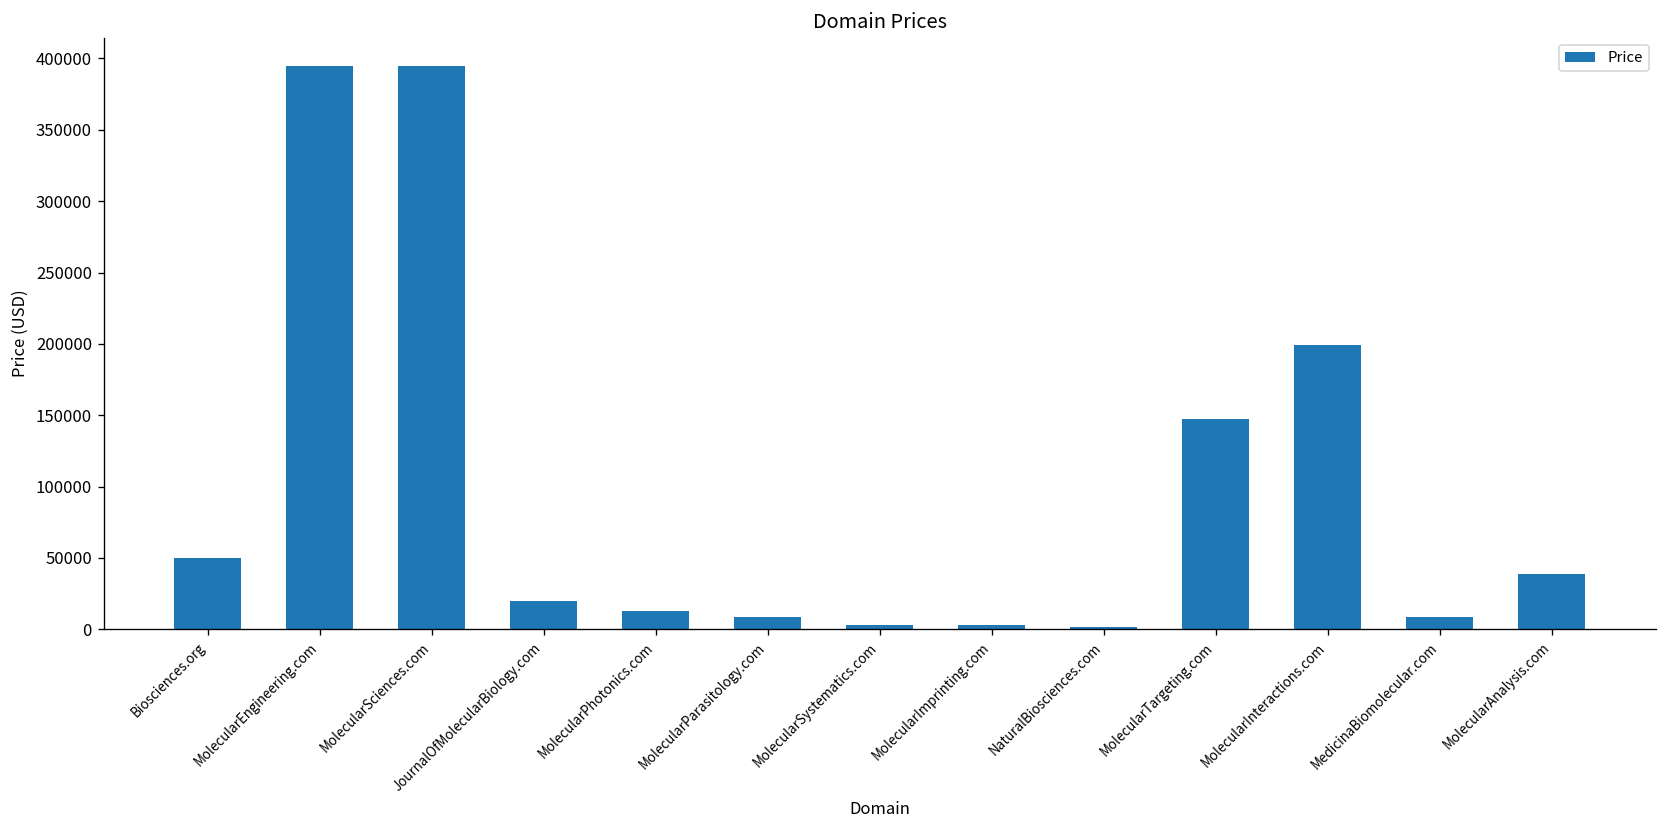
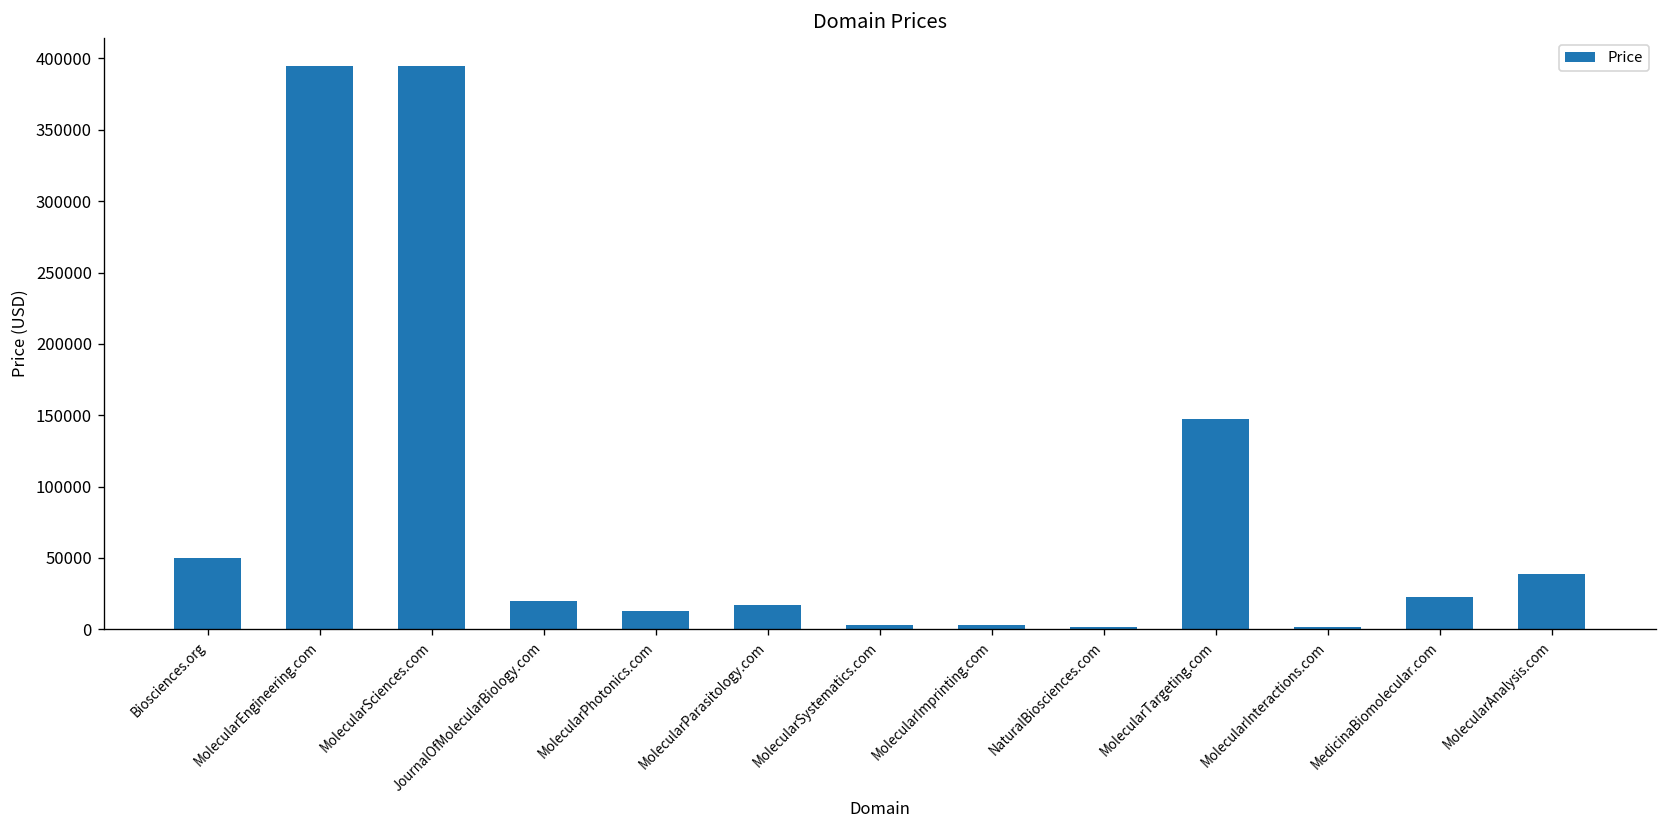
MolecularParasitology.com: 9000 -> 17000
MolecularInteractions.com: 199000 -> 2000
MedicinaBiomolecular.com: 9000 -> 23000
